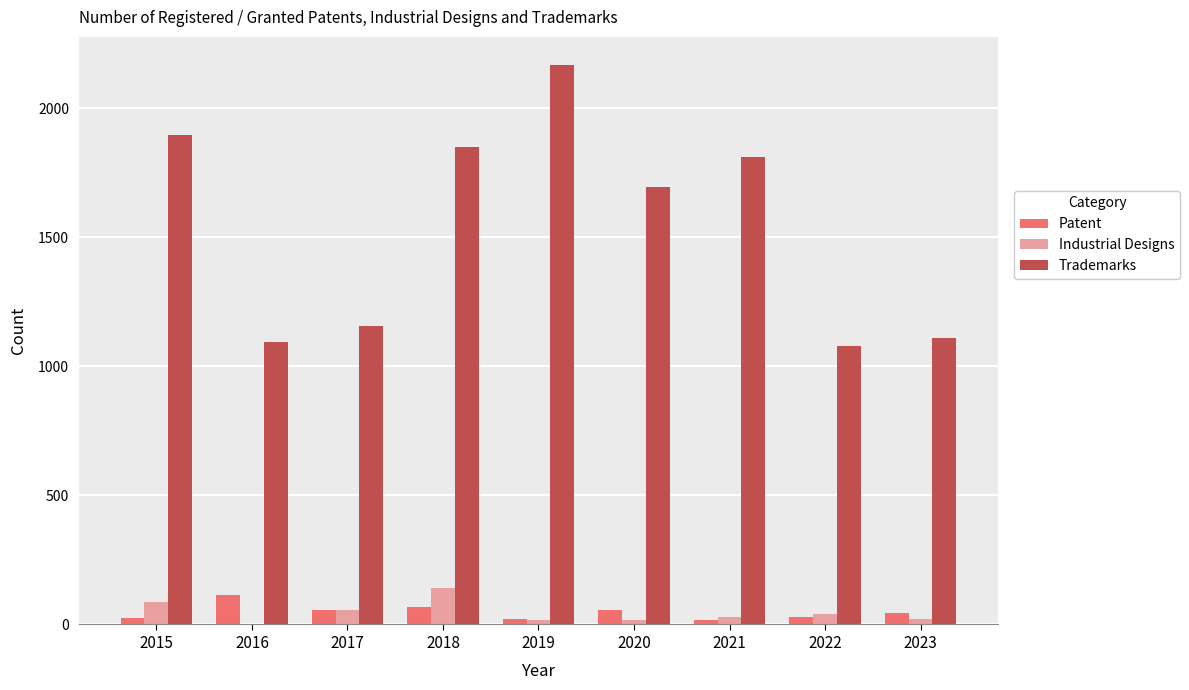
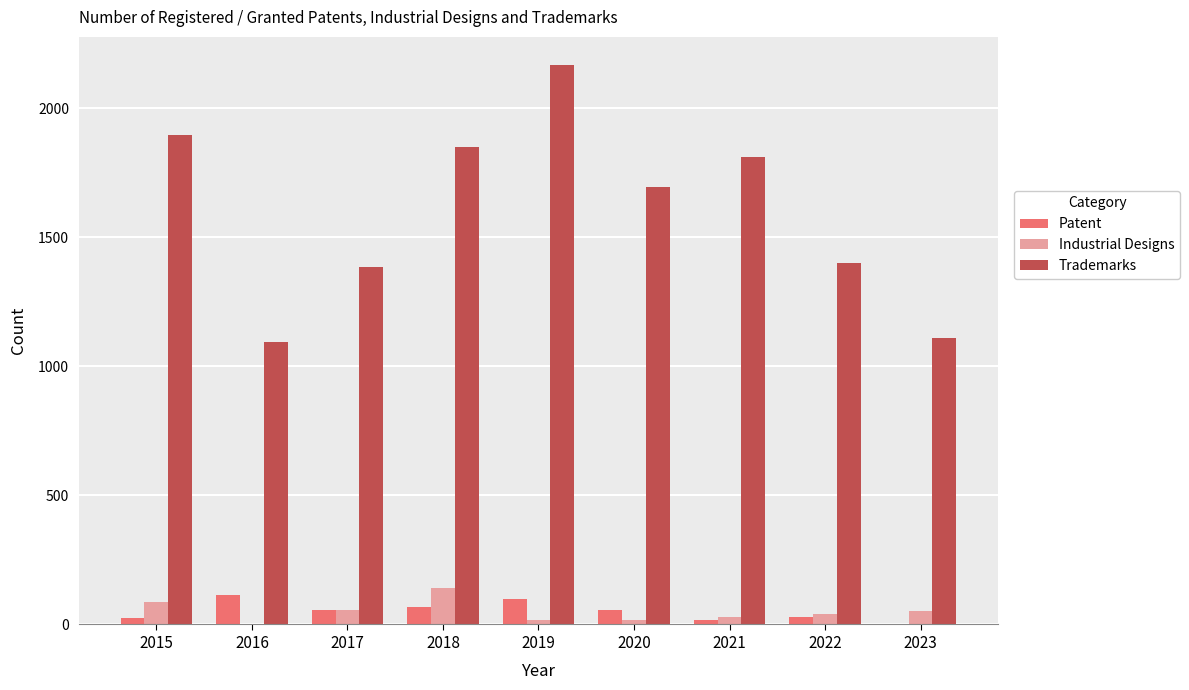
Trademarks, 2017: 1160 -> 1390
Patent, 2019: 20 -> 100
Trademarks, 2022: 1080 -> 1400
Patent, 2023: 50 -> 0
Industrial Designs, 2023: 20 -> 50
